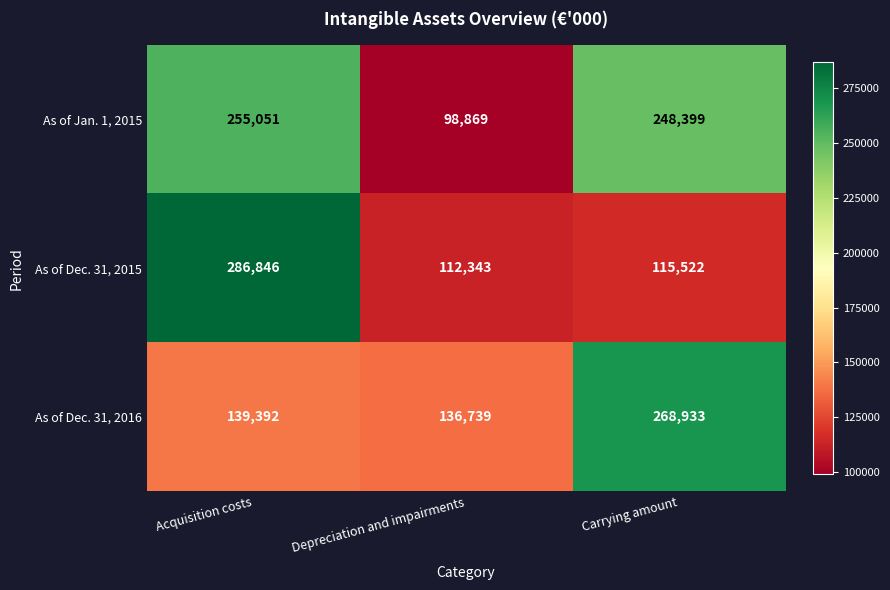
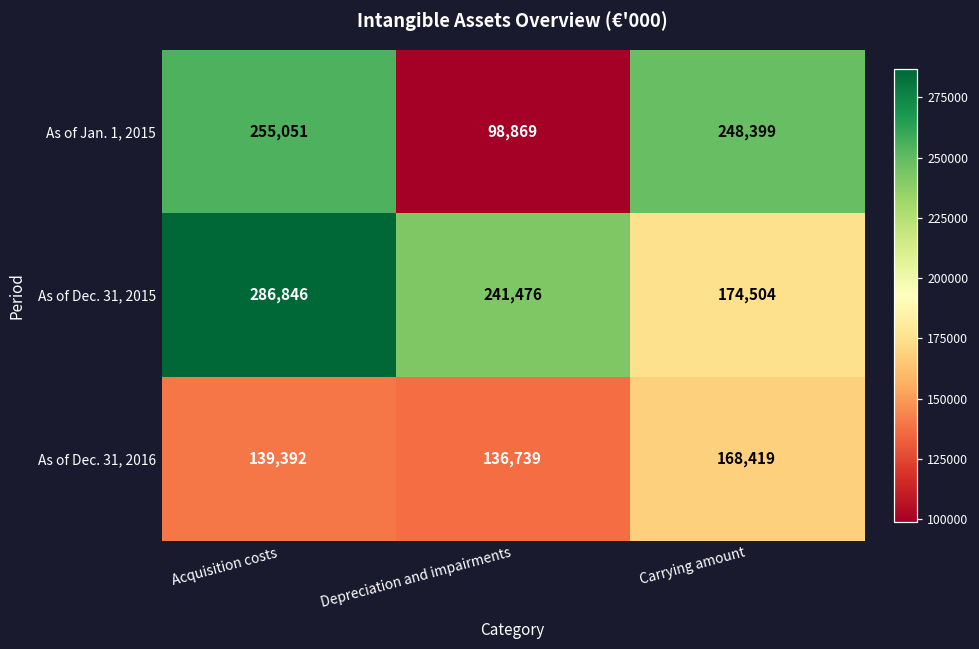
As of Dec. 31, 2015, Depreciation and impairments: 112,343 -> 241,476
As of Dec. 31, 2015, Carrying amount: 115,522 -> 174,504
As of Dec. 31, 2016, Carrying amount: 268,933 -> 168,419
